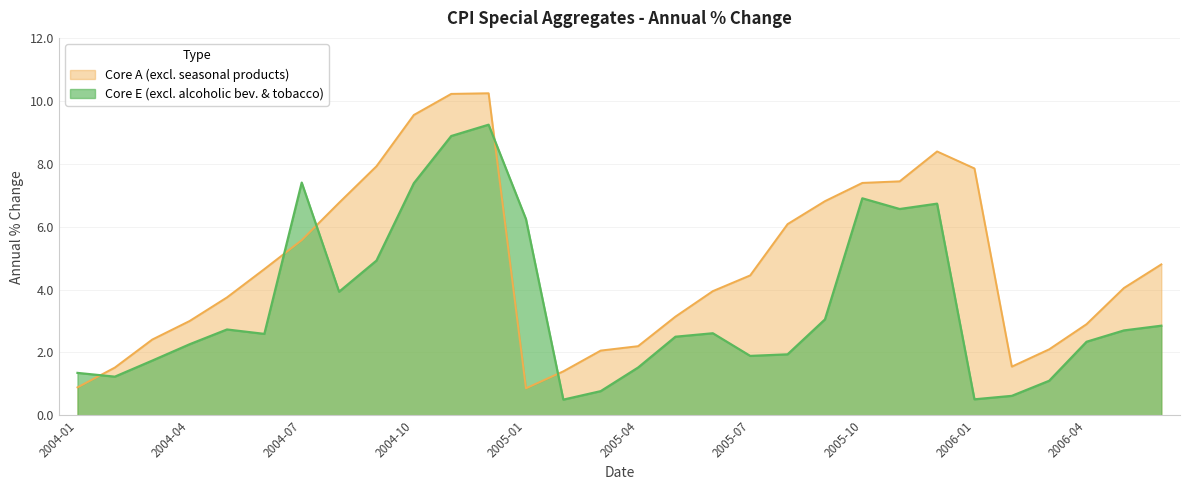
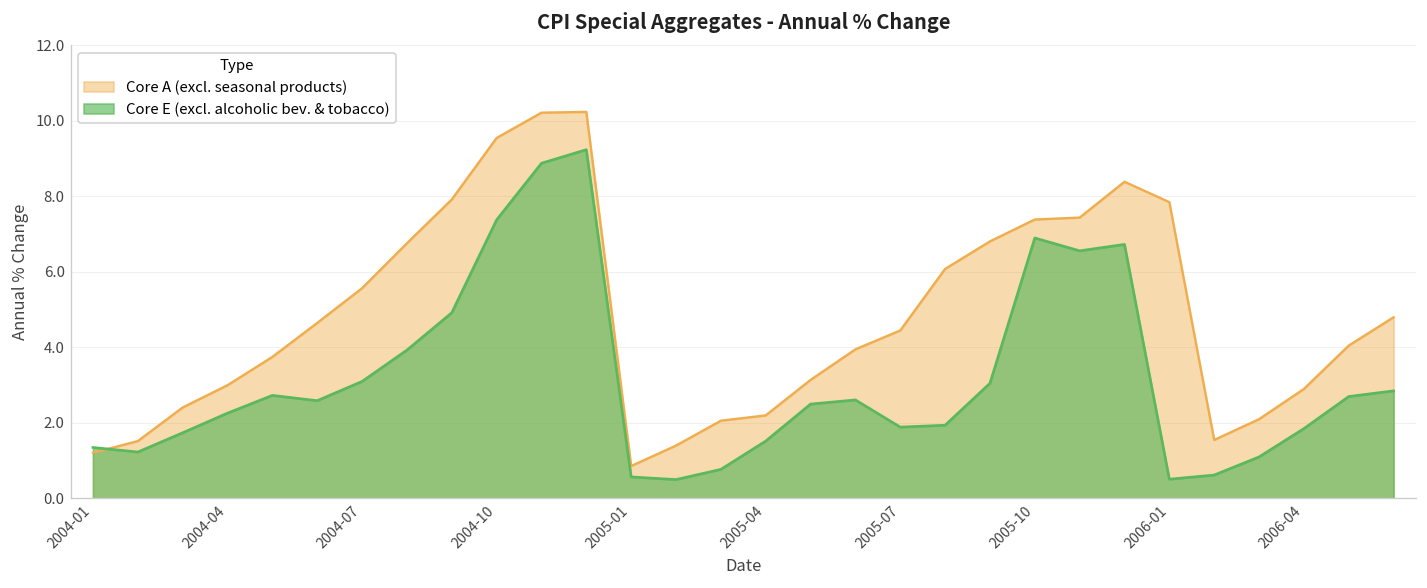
Core A (excl. seasonal products), 2004-01: 0.9 -> 1.2
Core E (excl. alcoholic bev. & tobacco), 2004-07: 7.4 -> 3.1
Core E (excl. alcoholic bev. & tobacco), 2005-01: 6.2 -> 0.6
Core E (excl. alcoholic bev. & tobacco), 2006-04: 2.3 -> 1.9
